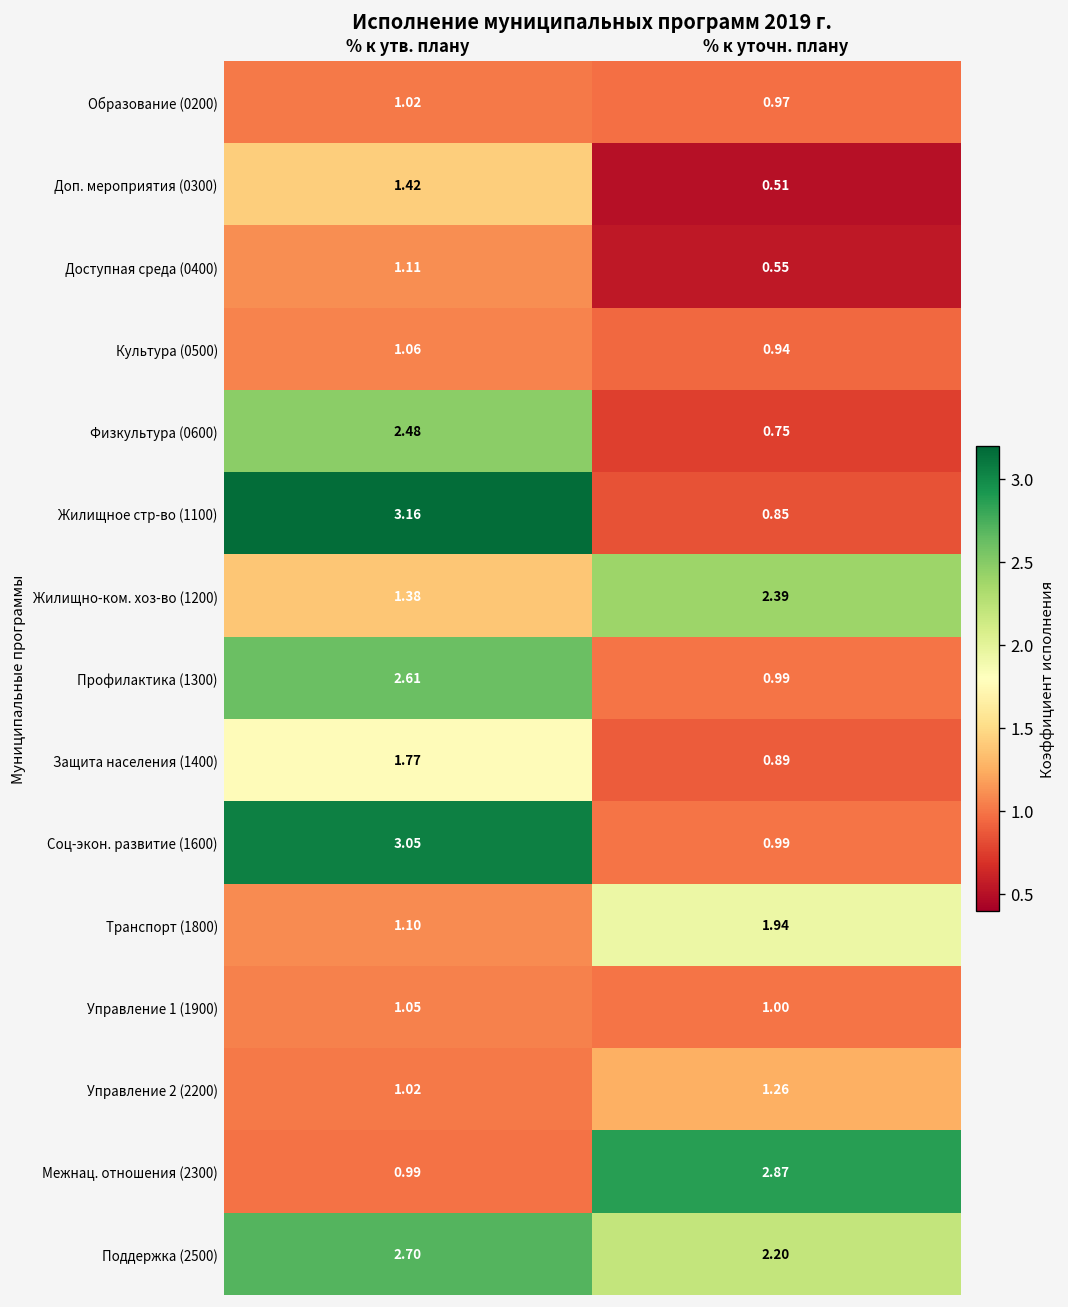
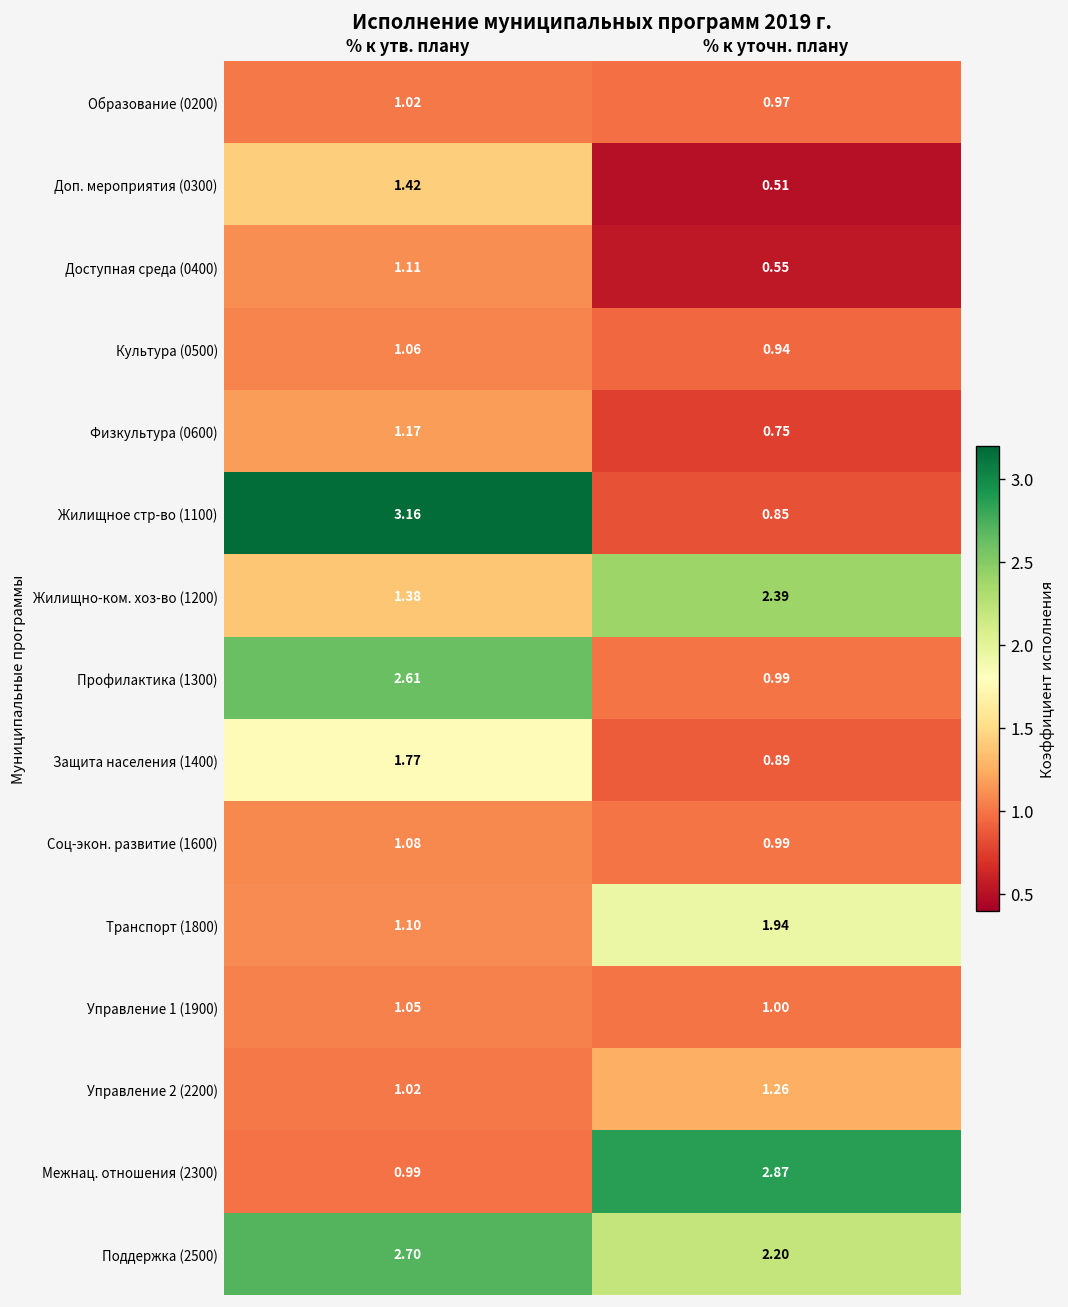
Физкультура (0600), % к утв. плану: 2.48 -> 1.17
Соц-экон. развитие (1600), % к утв. плану: 3.05 -> 1.08
